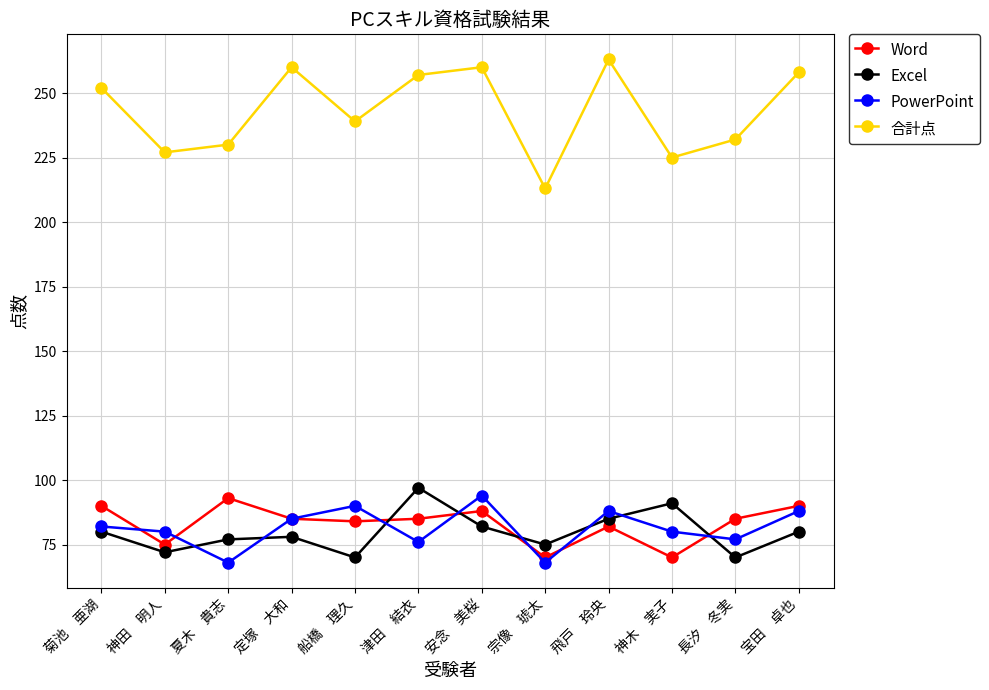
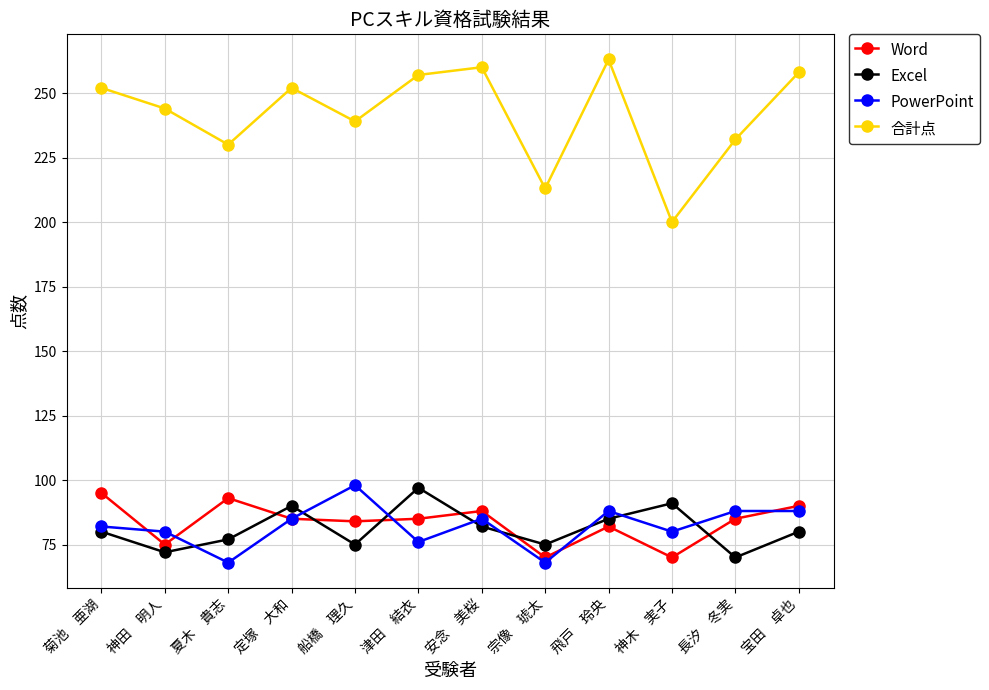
Word, 菊池 亜湖: 90 -> 95
合計点, 神田 明人: 227 -> 244
Excel, 定塚 大和: 78 -> 90
合計点, 定塚 大和: 260 -> 252
Excel, 船橋 理久: 70 -> 75
PowerPoint, 船橋 理久: 90 -> 98
PowerPoint, 安念 美桜: 94 -> 85
合計点, 神木 実子: 225 -> 200
PowerPoint, 長汐 冬実: 77 -> 88
